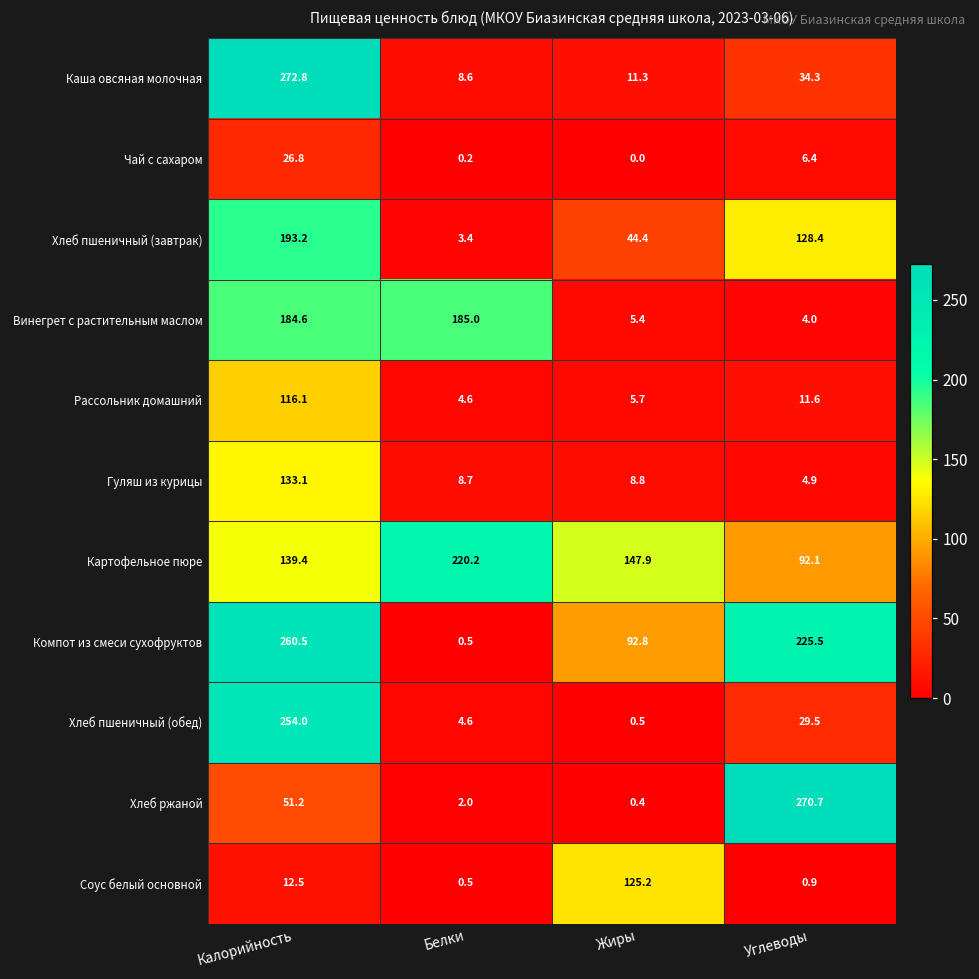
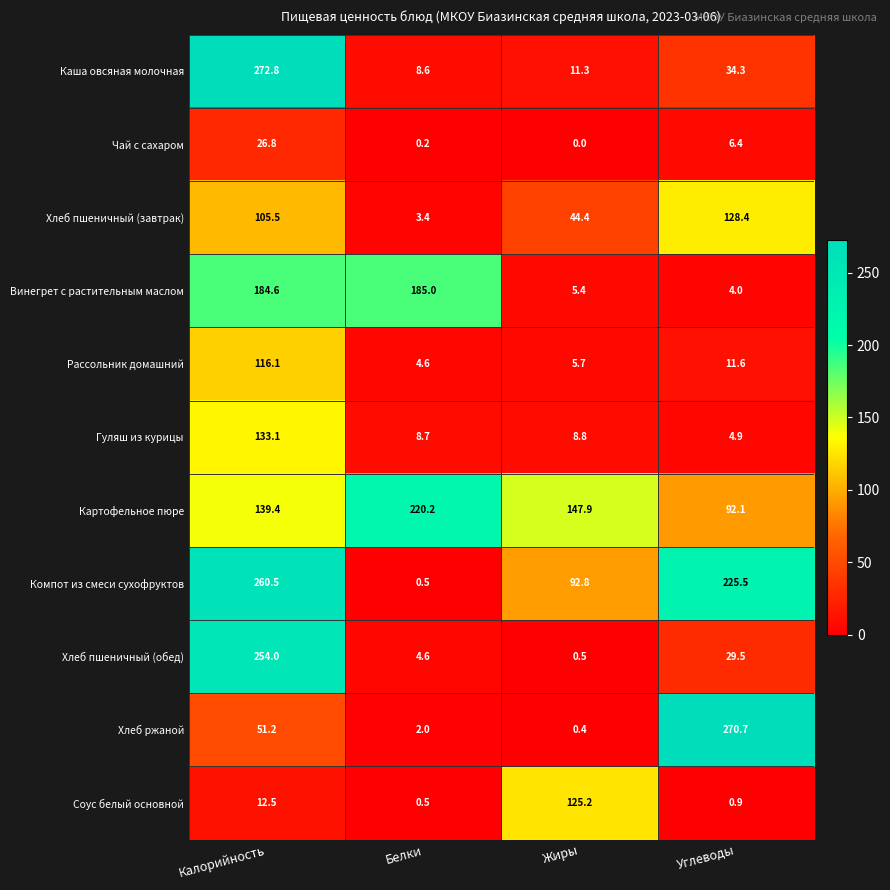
Хлеб пшеничный (завтрак), Калорийность: 193.2 -> 105.5
